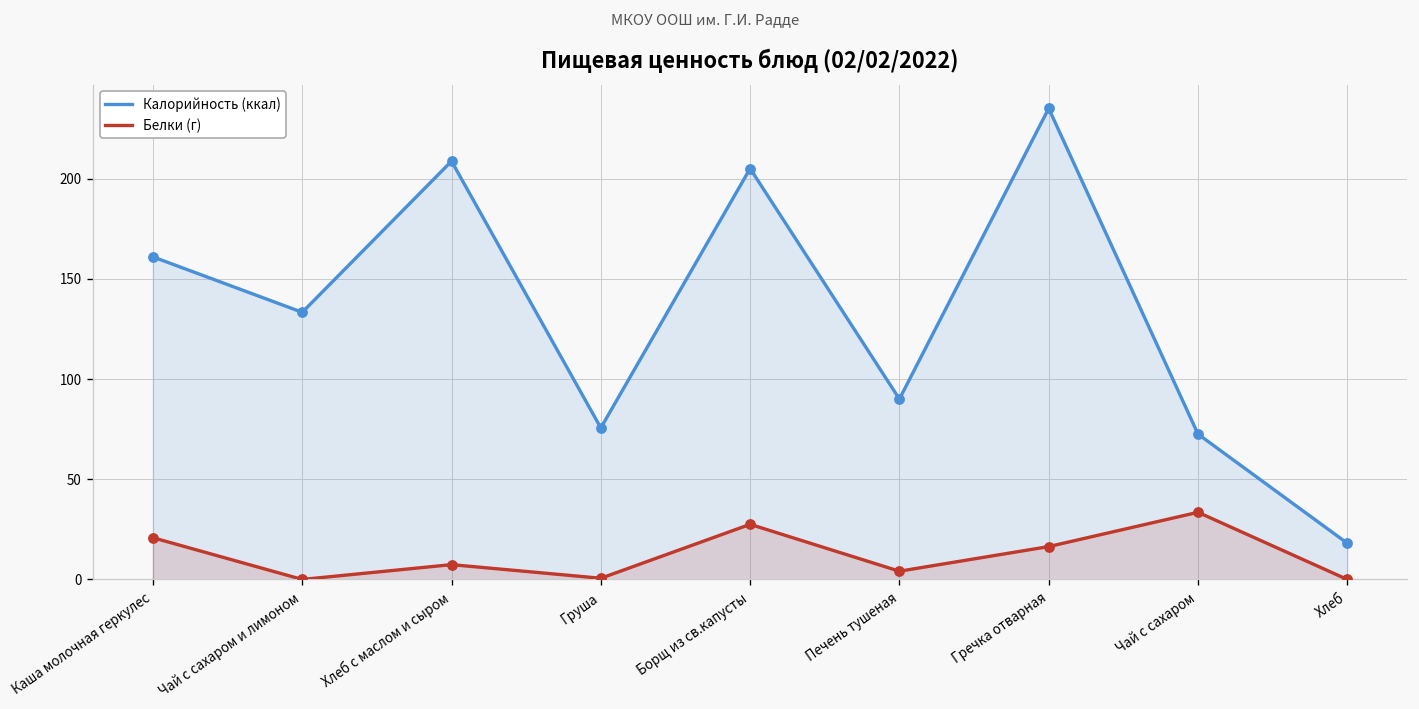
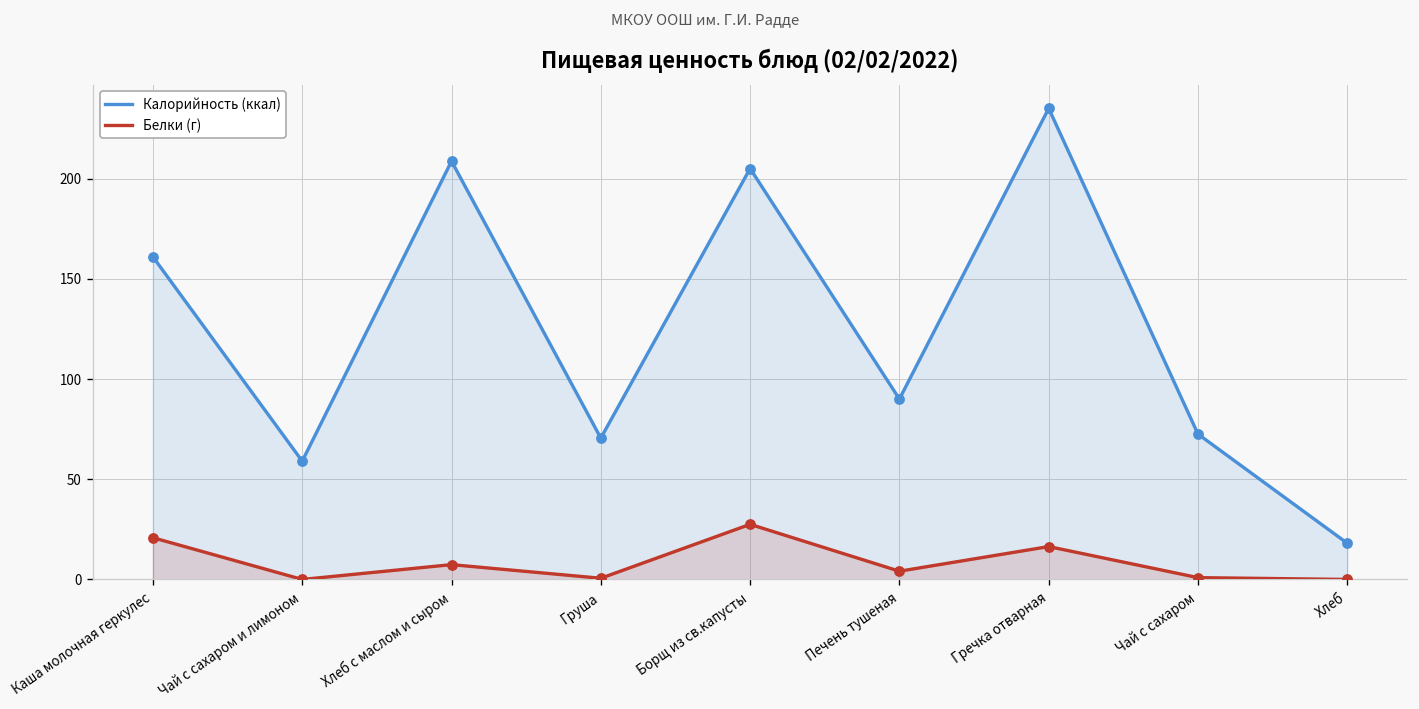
Калорийность (ккал), Чай с сахаром и лимоном: 133 -> 59
Калорийность (ккал), Груша: 76 -> 71
Белки (г), Чай с сахаром: 34 -> 1
